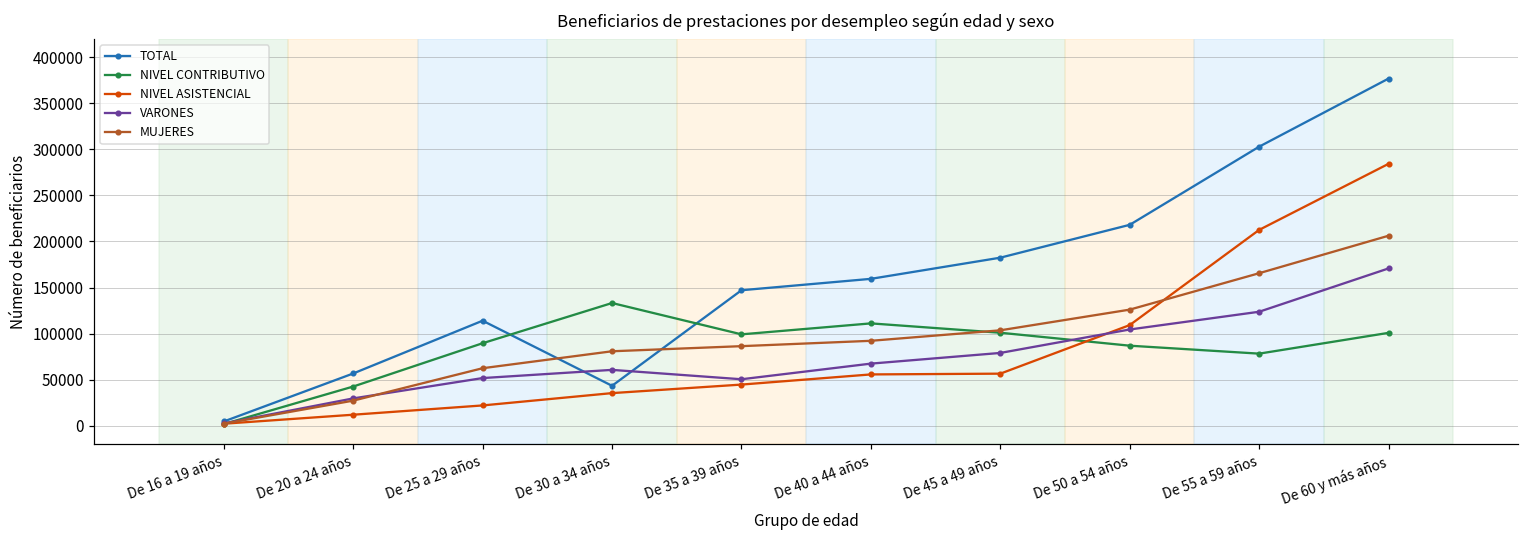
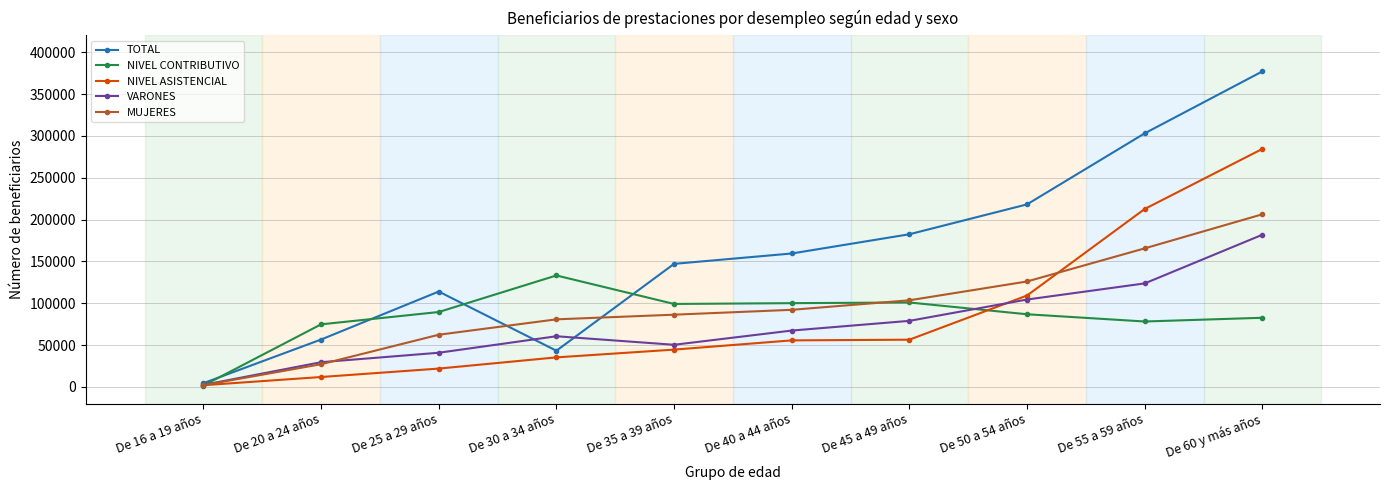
NIVEL CONTRIBUTIVO, De 20 a 24 años: 40000 -> 70000
VARONES, De 25 a 29 años: 50000 -> 40000
NIVEL CONTRIBUTIVO, De 40 a 44 años: 110000 -> 100000
NIVEL CONTRIBUTIVO, De 60 y más años: 100000 -> 80000
VARONES, De 60 y más años: 170000 -> 180000
